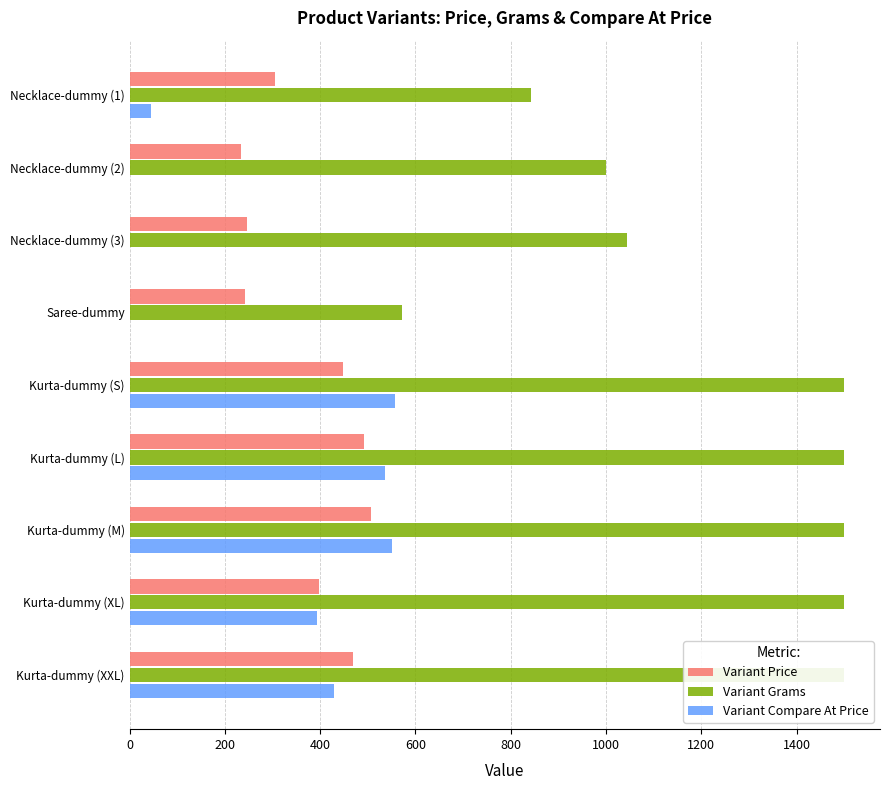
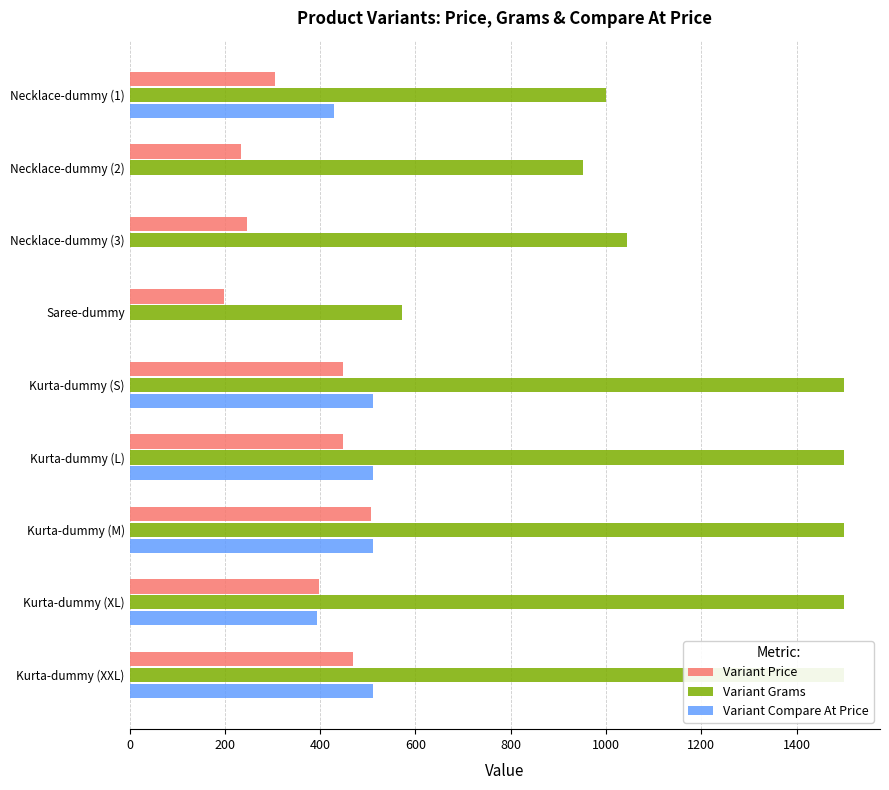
Variant Grams, Necklace-dummy (1): 840 -> 1000
Variant Compare At Price, Necklace-dummy (1): 50 -> 430
Variant Grams, Necklace-dummy (2): 1000 -> 950
Variant Price, Saree-dummy: 240 -> 200
Variant Compare At Price, Kurta-dummy (S): 560 -> 510
Variant Price, Kurta-dummy (L): 490 -> 450
Variant Compare At Price, Kurta-dummy (L): 540 -> 510
Variant Compare At Price, Kurta-dummy (M): 550 -> 510
Variant Compare At Price, Kurta-dummy (XXL): 430 -> 510
